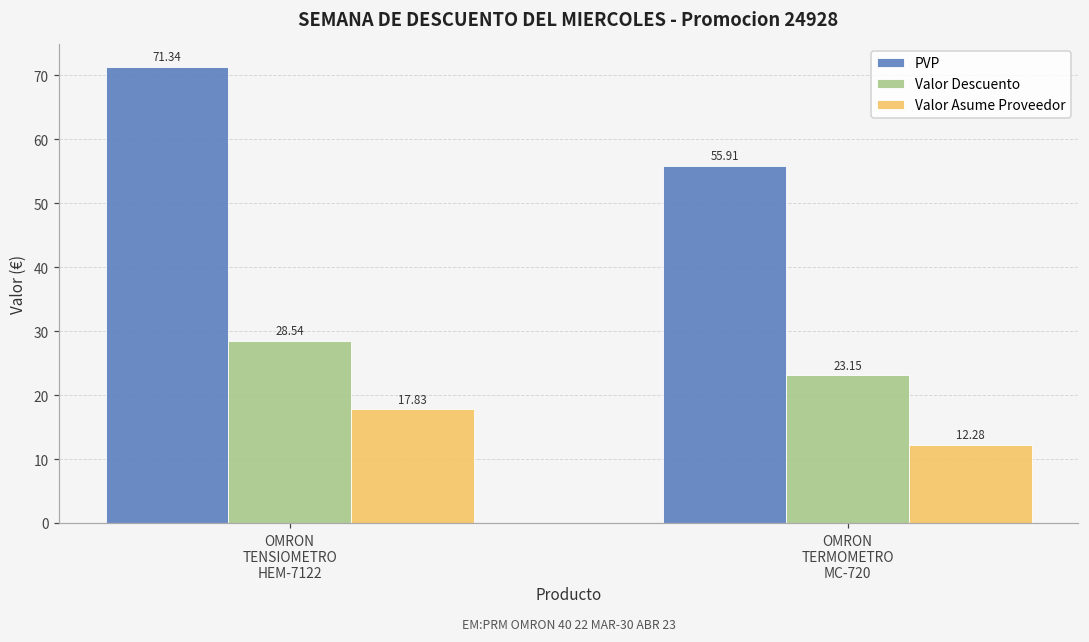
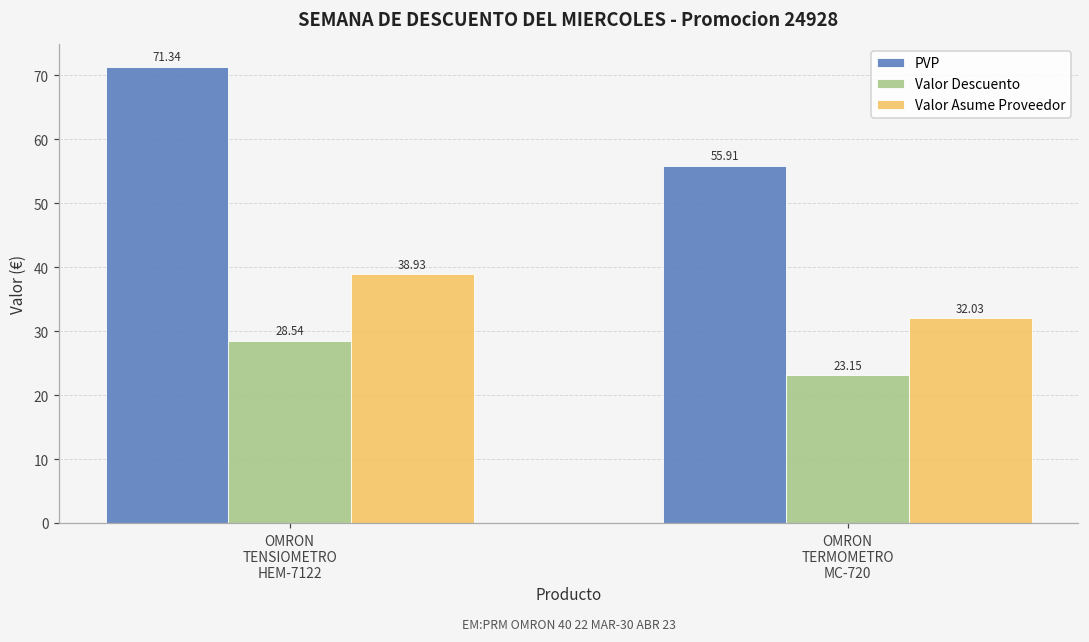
Valor Asume Proveedor, OMRON TENSIOMETRO HEM-7122: 17.83 -> 38.93
Valor Asume Proveedor, OMRON TERMOMETRO MC-720: 12.28 -> 32.03
